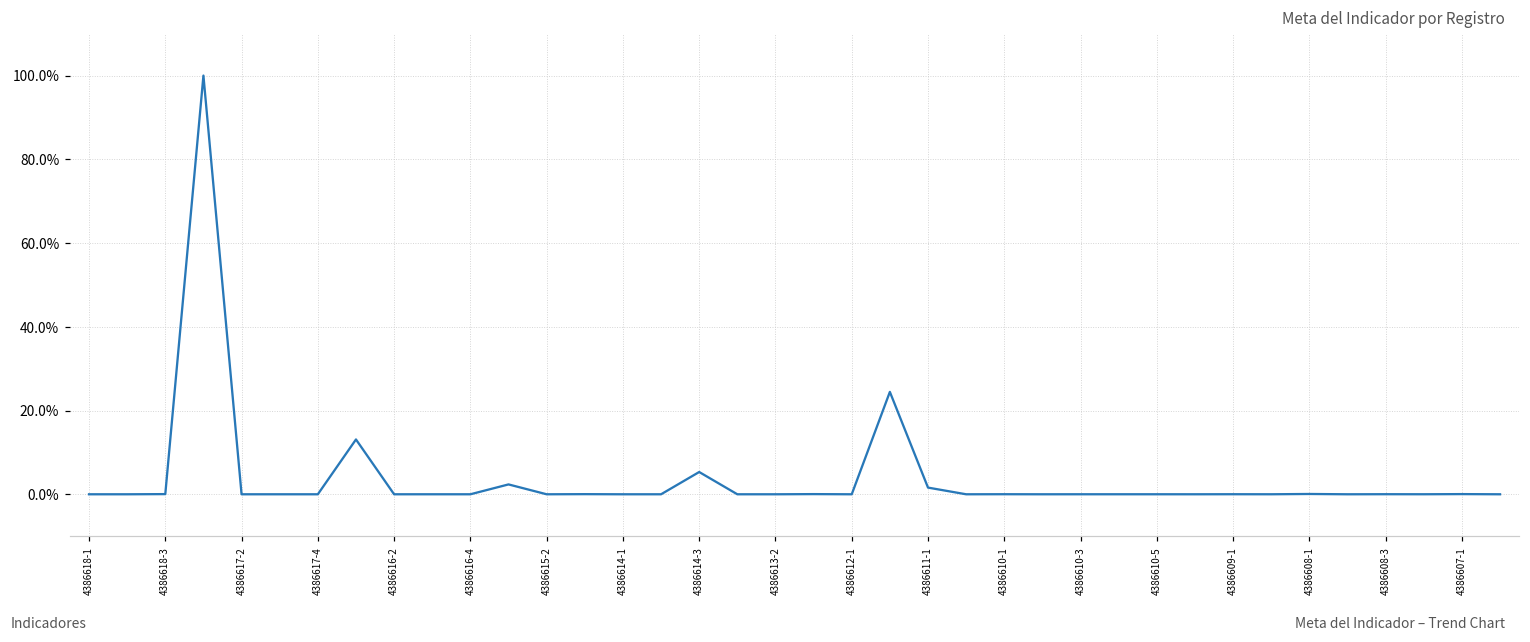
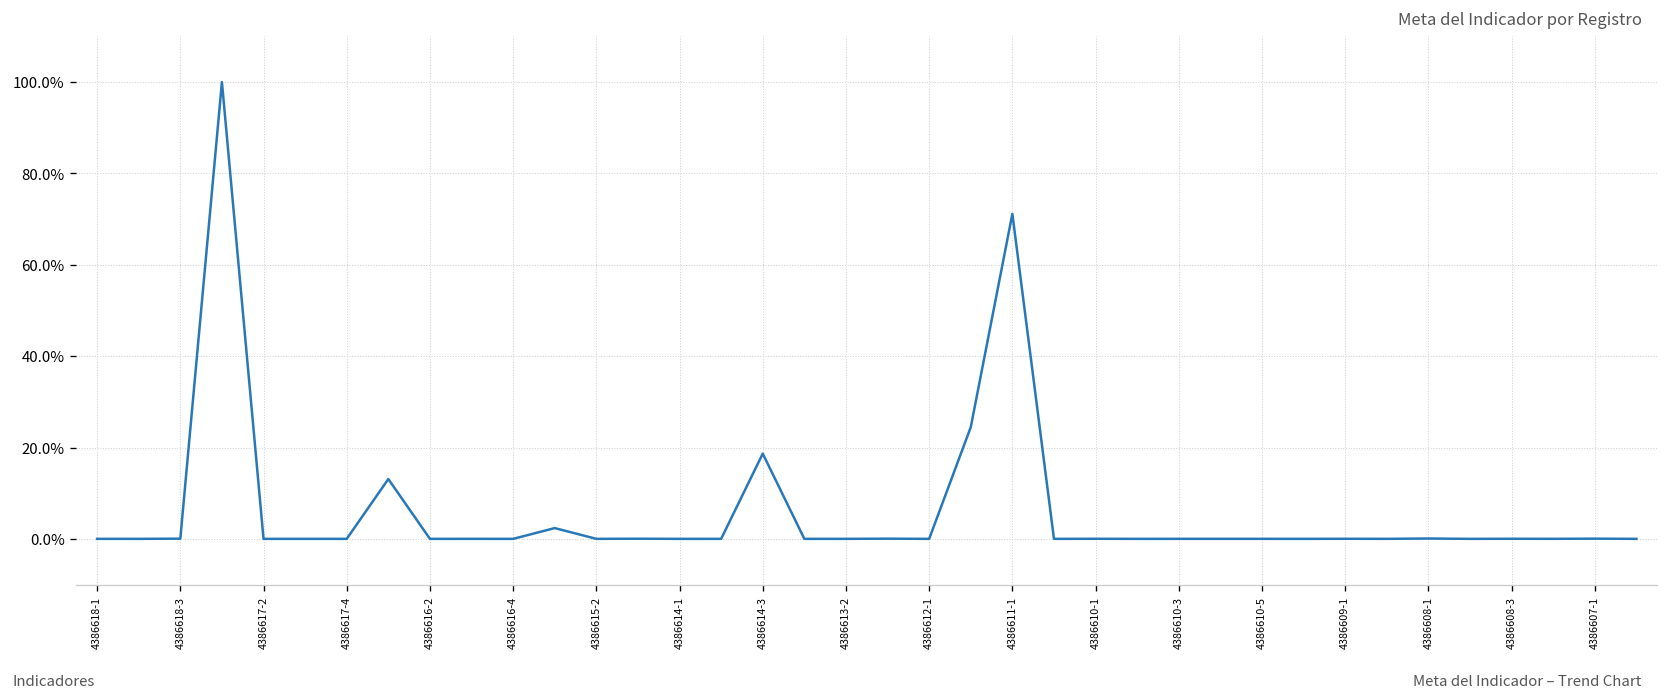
4386614-3: 5% -> 19%
4386611-1: 2% -> 71%
